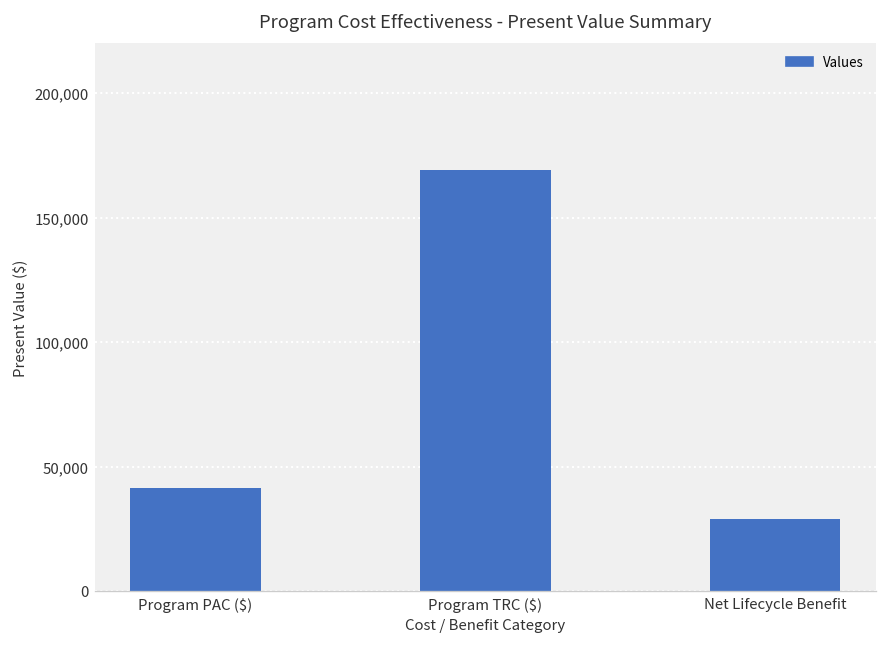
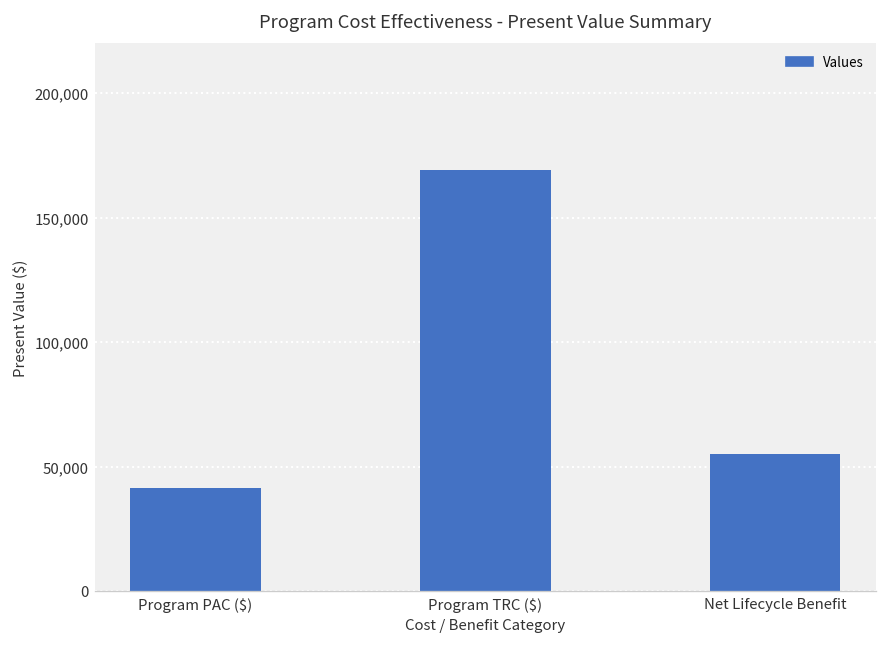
Net Lifecycle Benefit: 29,000 -> 55,000
